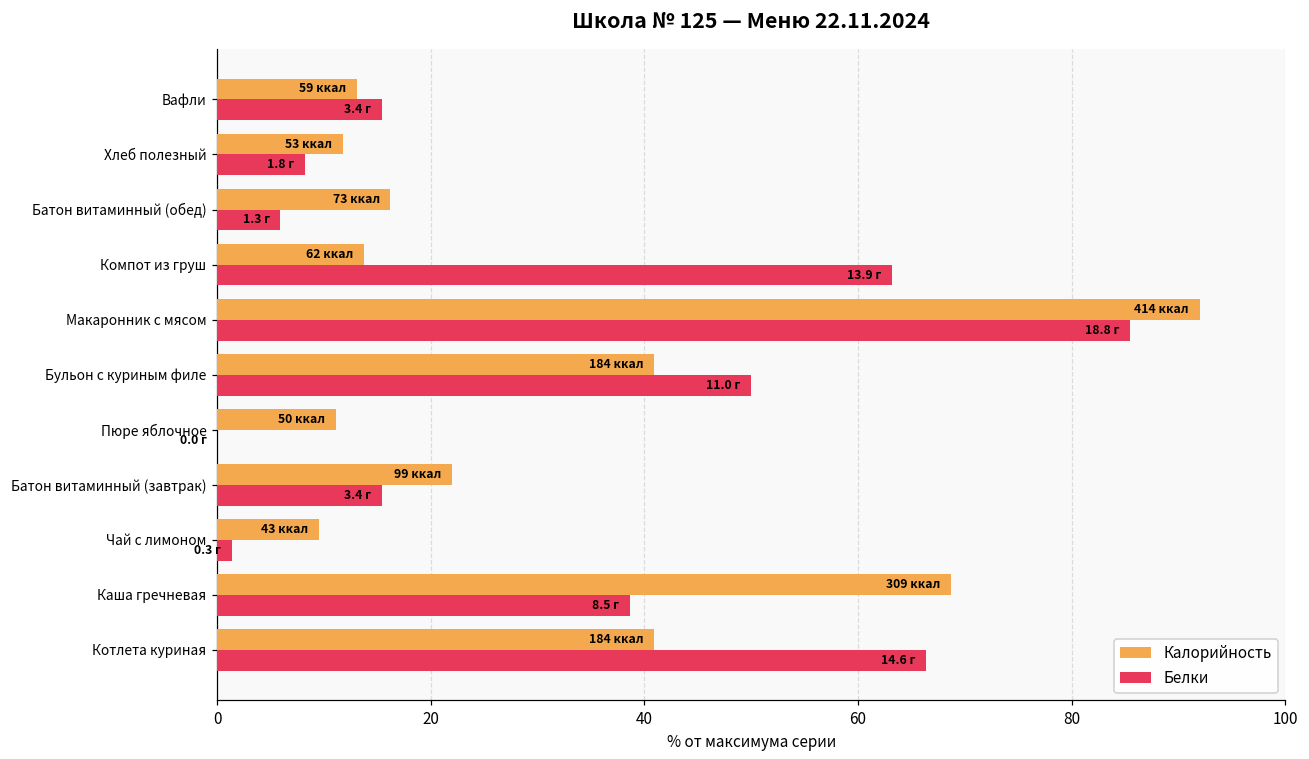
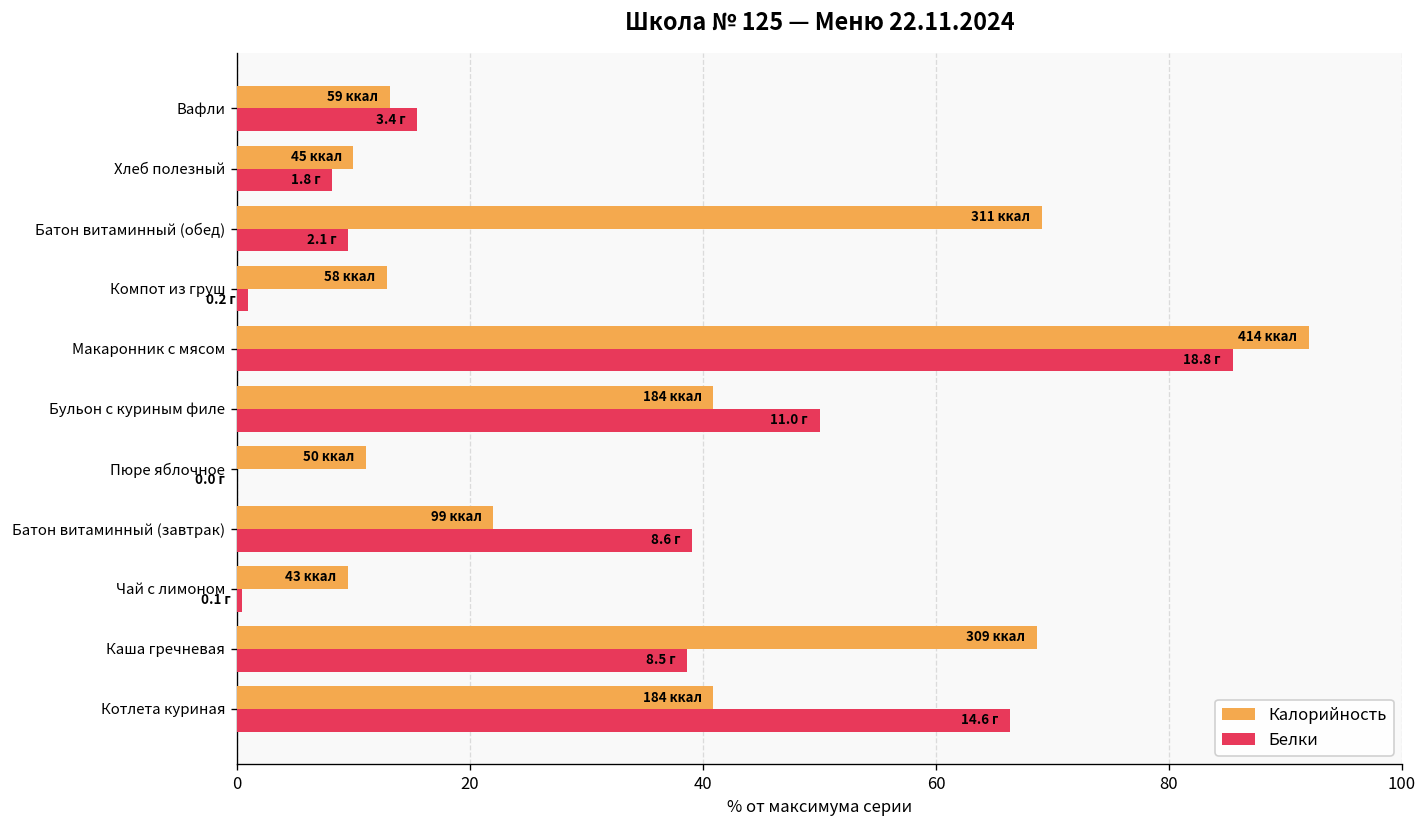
Калорийность, Хлеб полезный: 53 -> 45
Калорийность, Батон витаминный (обед): 73 -> 311
Белки, Батон витаминный (обед): 1.3 -> 2.1
Калорийность, Компот из груш: 62 -> 58
Белки, Компот из груш: 13.9 -> 0.2
Белки, Батон витаминный (завтрак): 3.4 -> 8.6
Белки, Чай с лимоном: 0.3 -> 0.1
